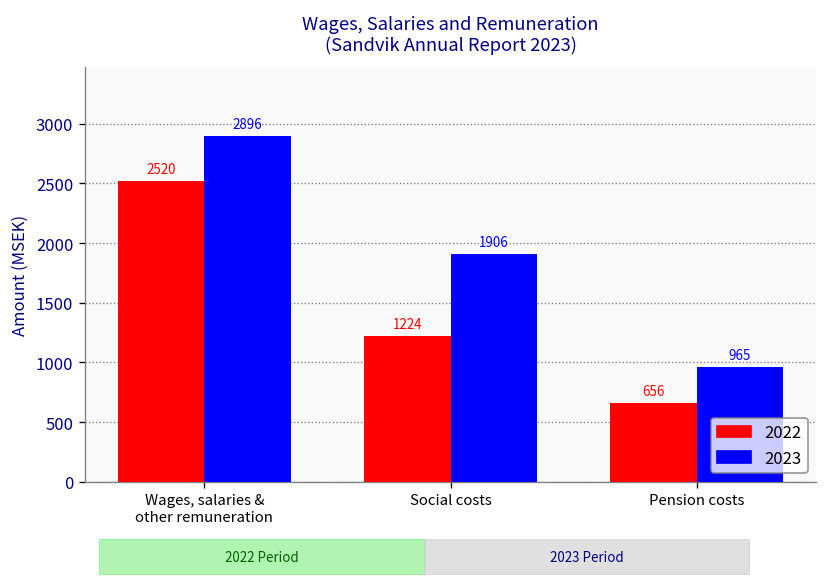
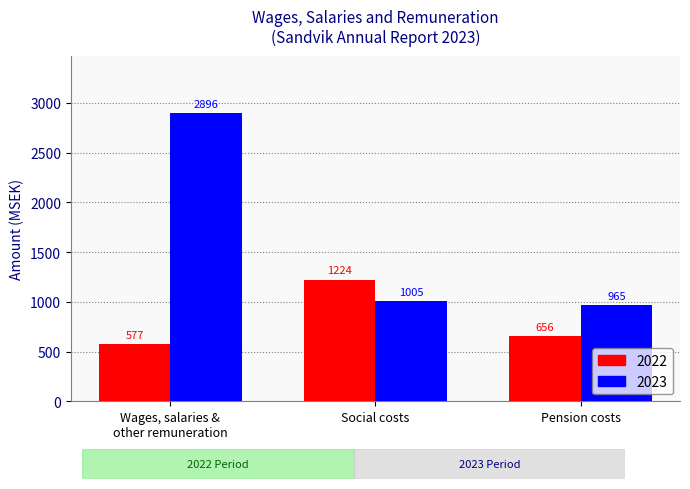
2022, Wages, salaries & other remuneration: 2520 -> 577
2023, Social costs: 1906 -> 1005
